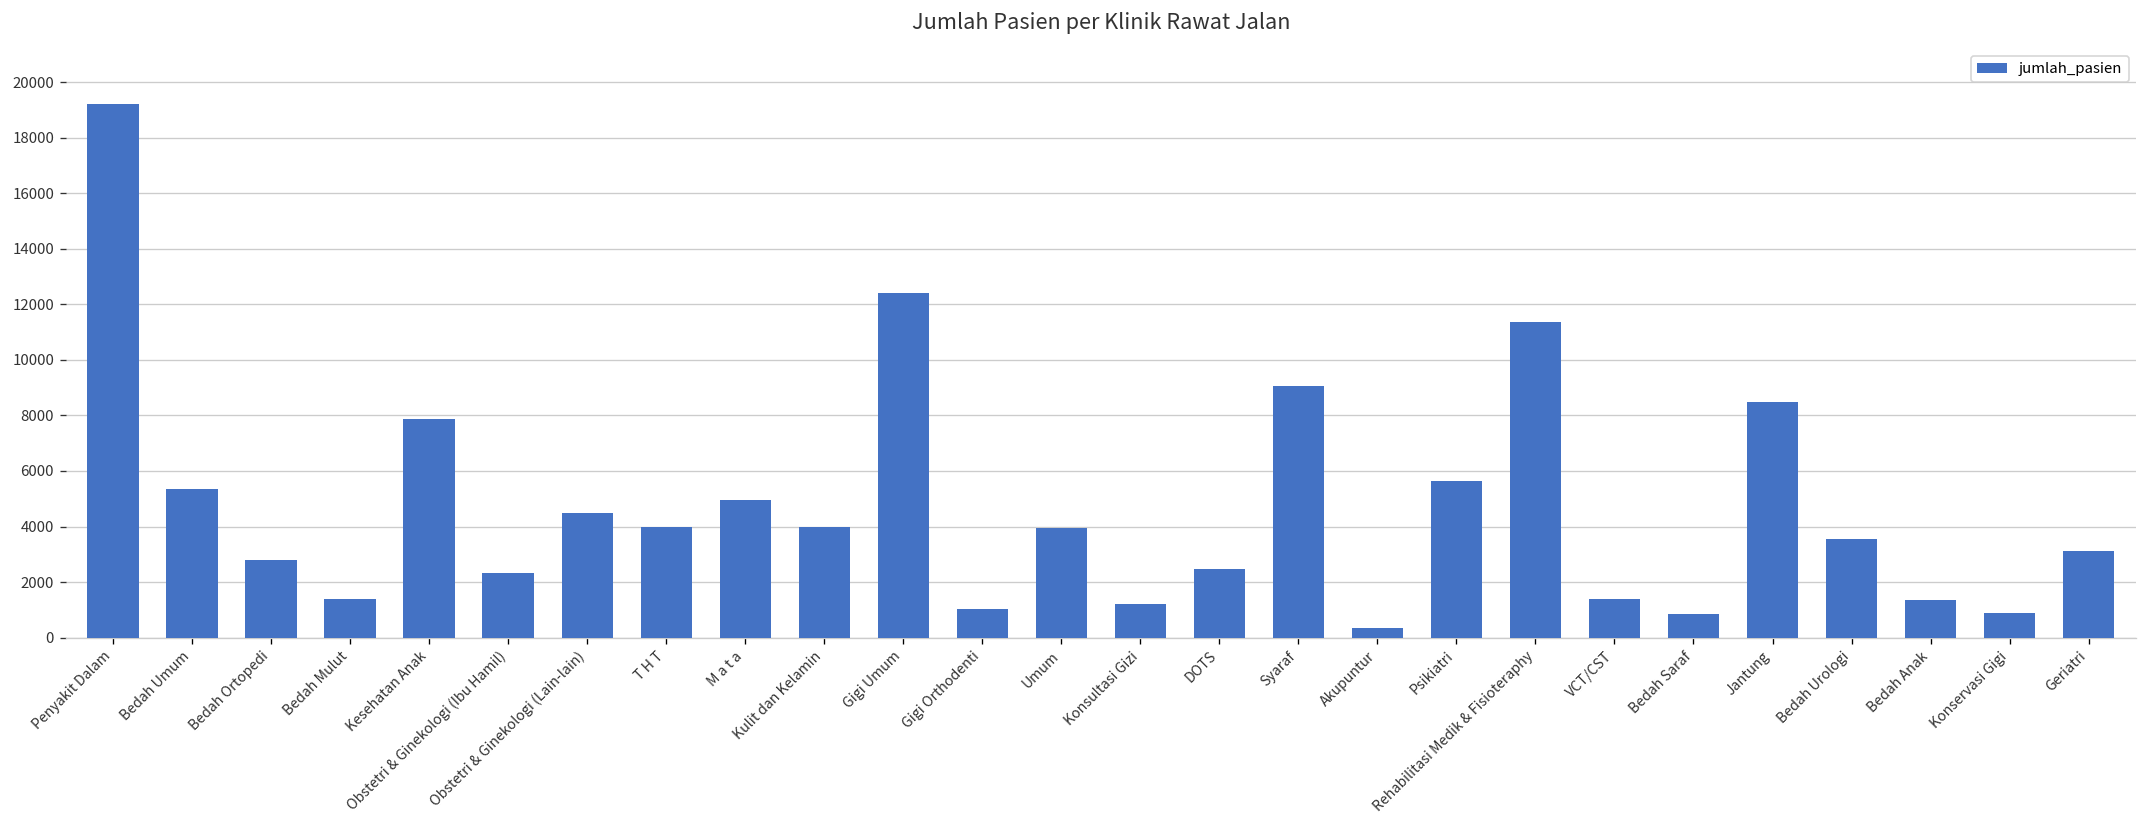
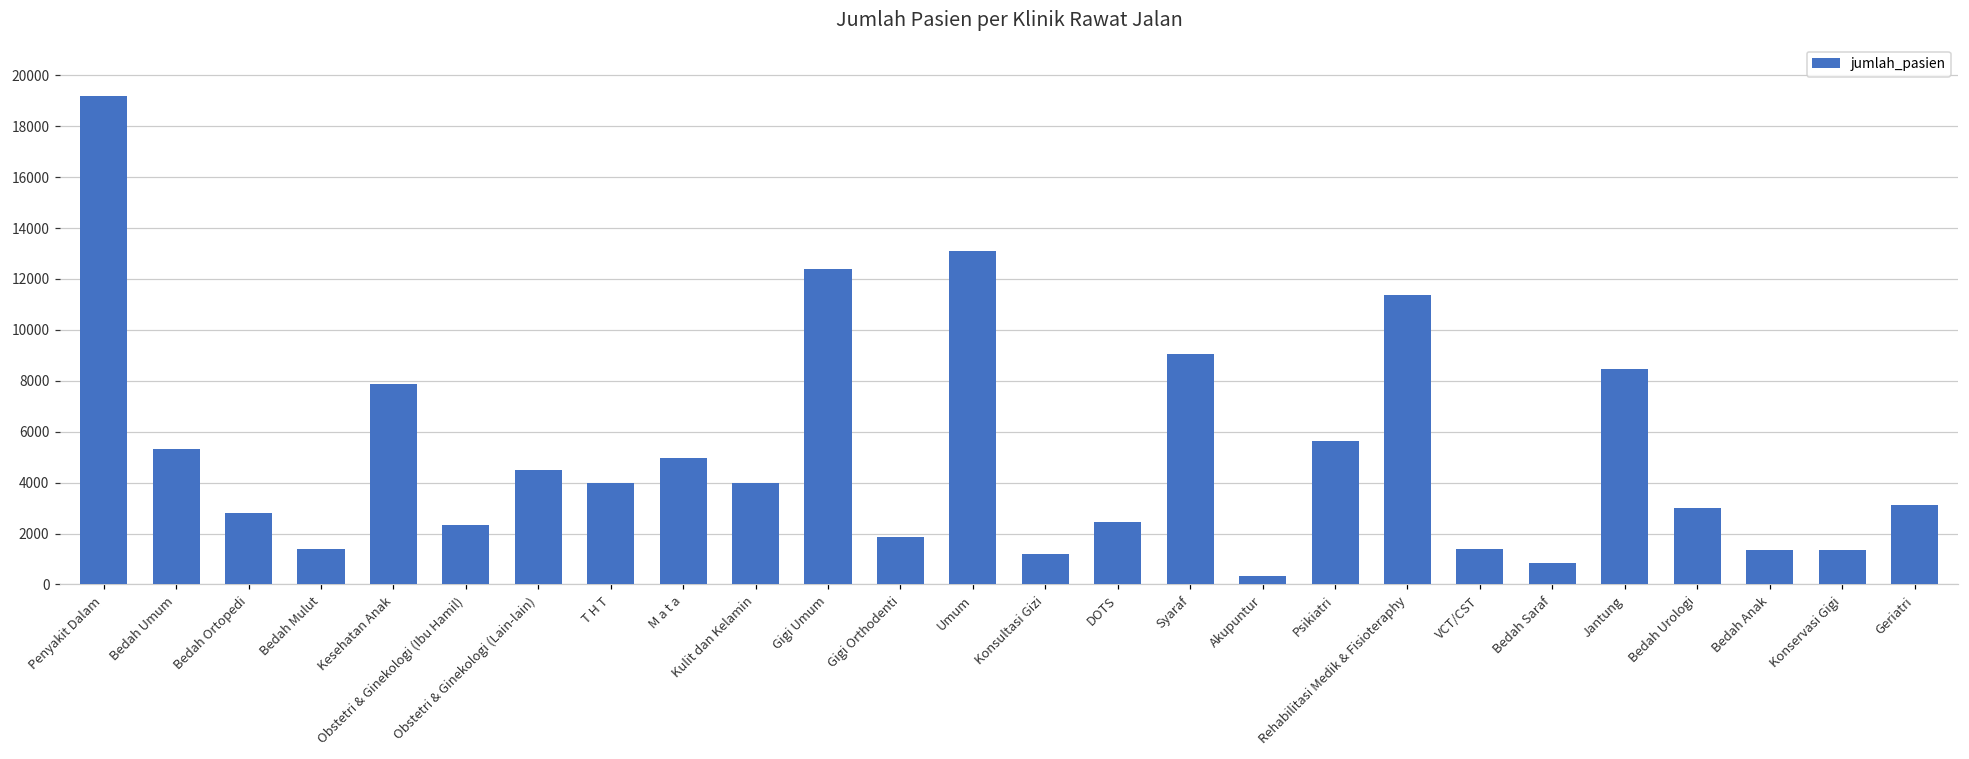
Gigi Orthodenti: 1000 -> 1900
Umum: 3900 -> 13100
Bedah Urologi: 3600 -> 3000
Konservasi Gigi: 900 -> 1300
